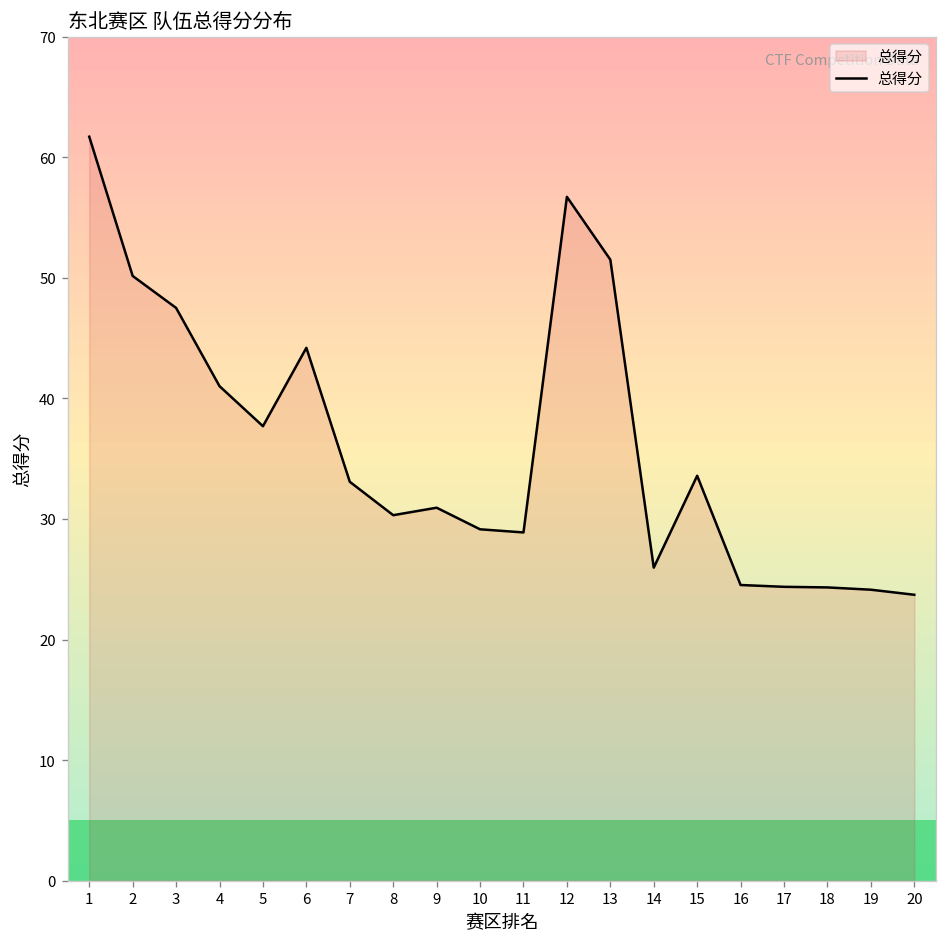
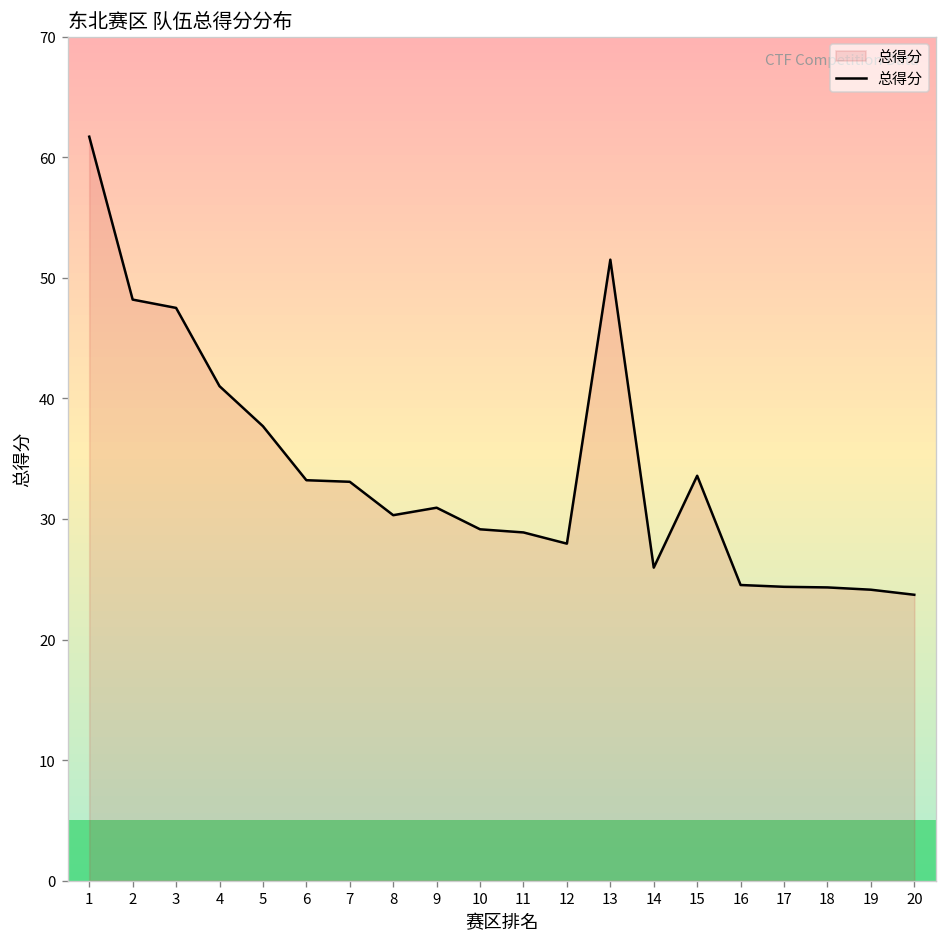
2: 50.2 -> 48.2
6: 44.2 -> 33.2
12: 56.7 -> 28.0
